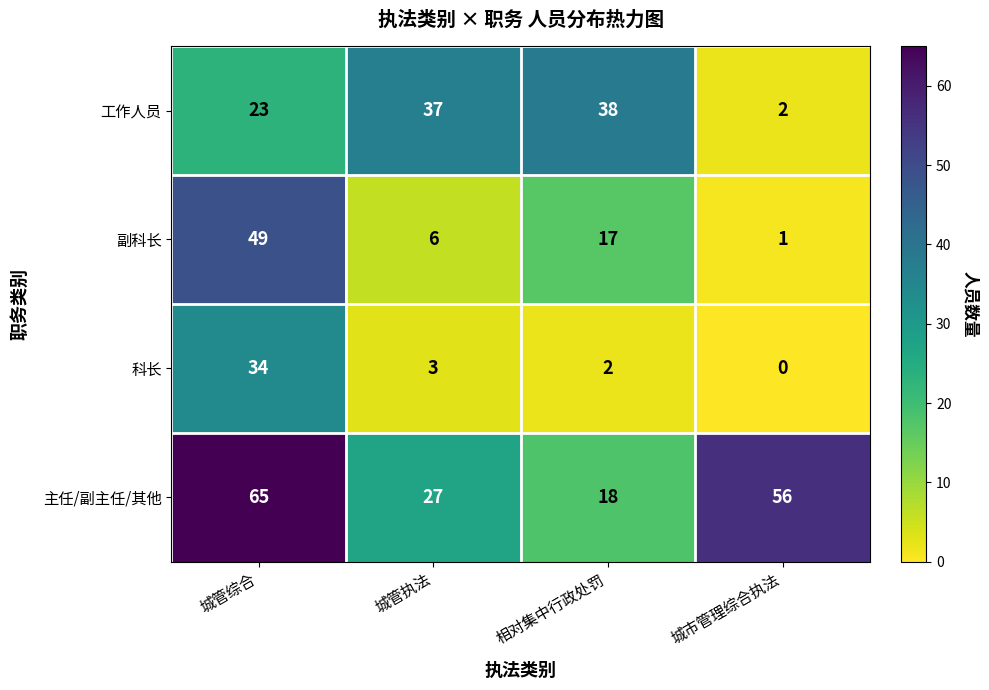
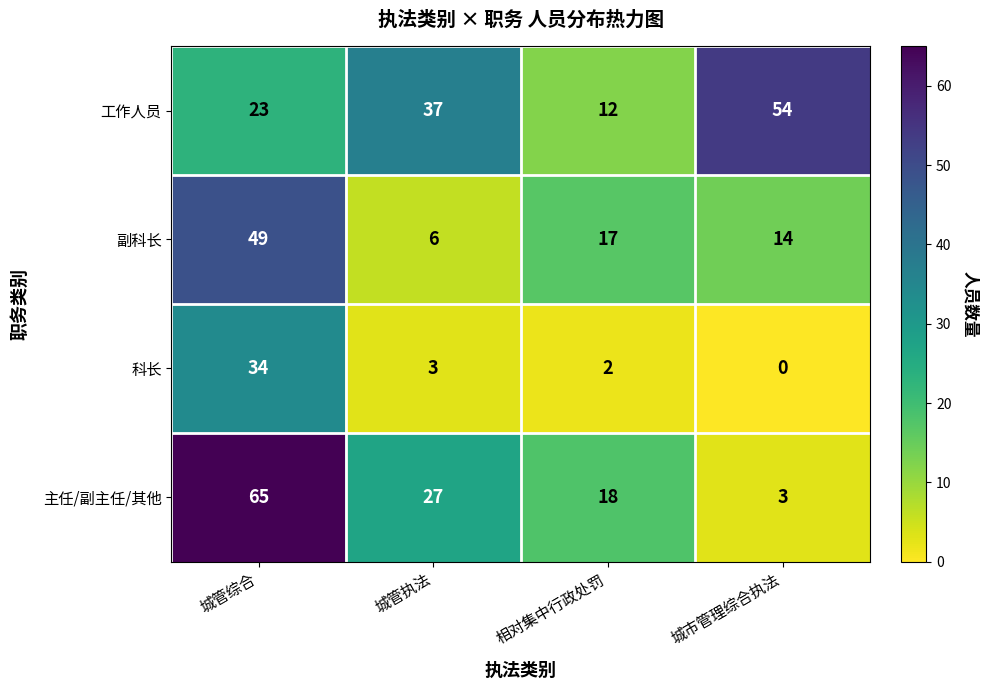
工作人员, 相对集中行政处罚: 38 -> 12
工作人员, 城市管理综合执法: 2 -> 54
副科长, 城市管理综合执法: 1 -> 14
主任/副主任/其他, 城市管理综合执法: 56 -> 3
